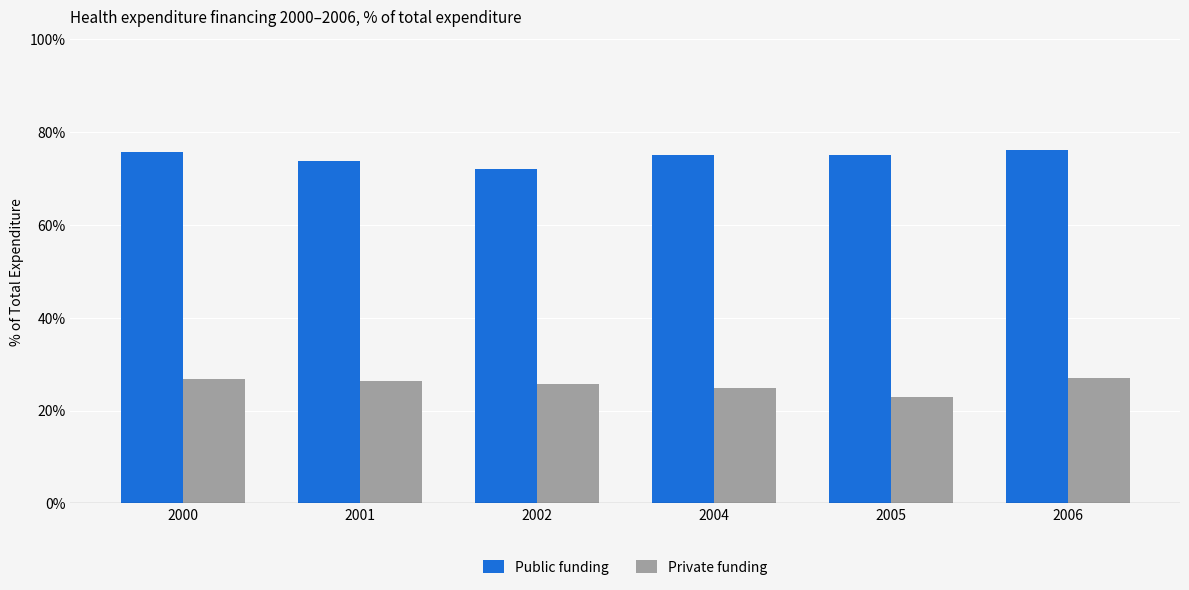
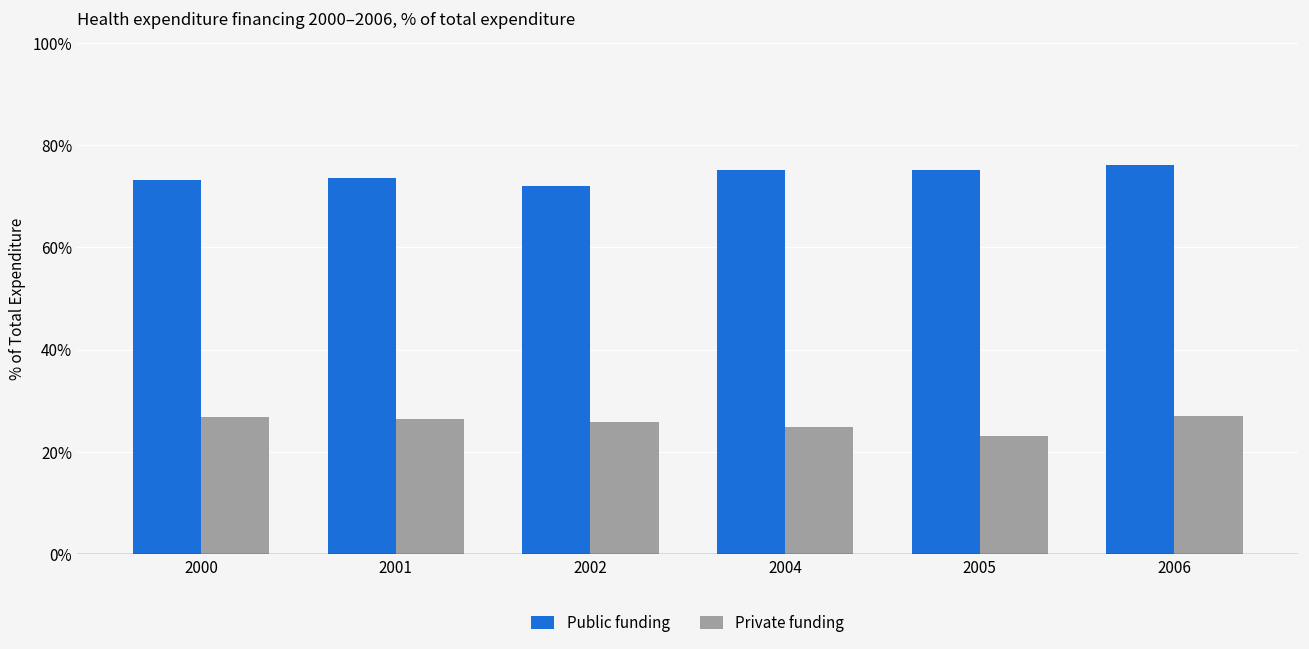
Public funding, 2000: 76% -> 73%
